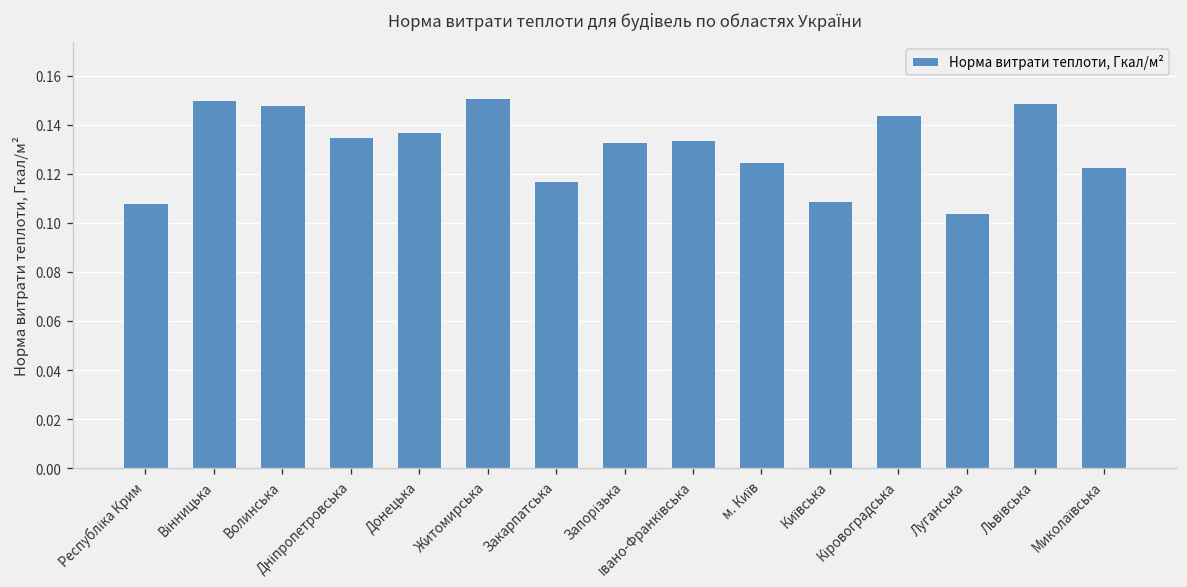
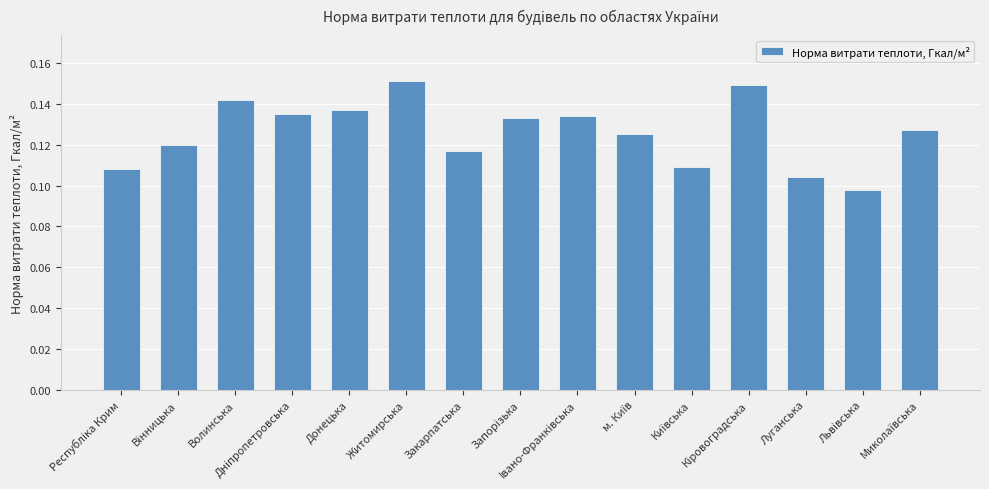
Вінницька: 0.15 -> 0.12
Волинська: 0.148 -> 0.142
Кіровоградська: 0.144 -> 0.149
Львівська: 0.149 -> 0.098
Миколаївська: 0.123 -> 0.127
